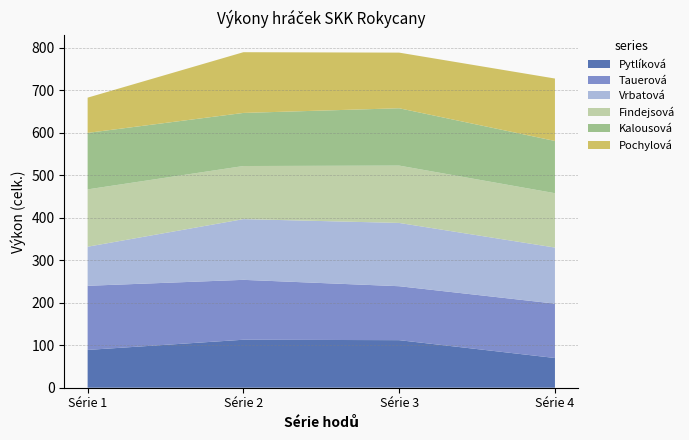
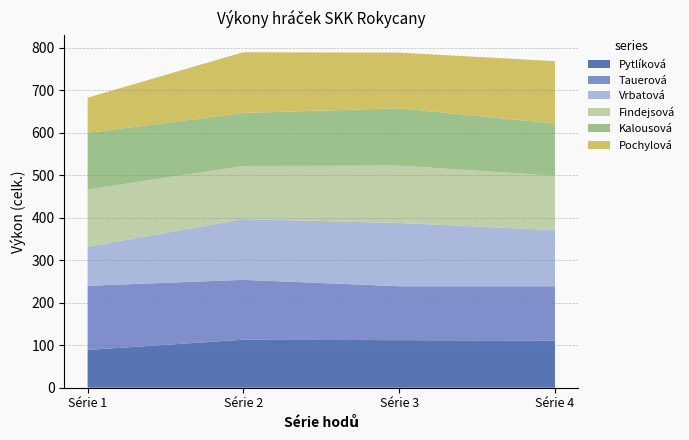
Pytlíková, Série 4: 70 -> 110
